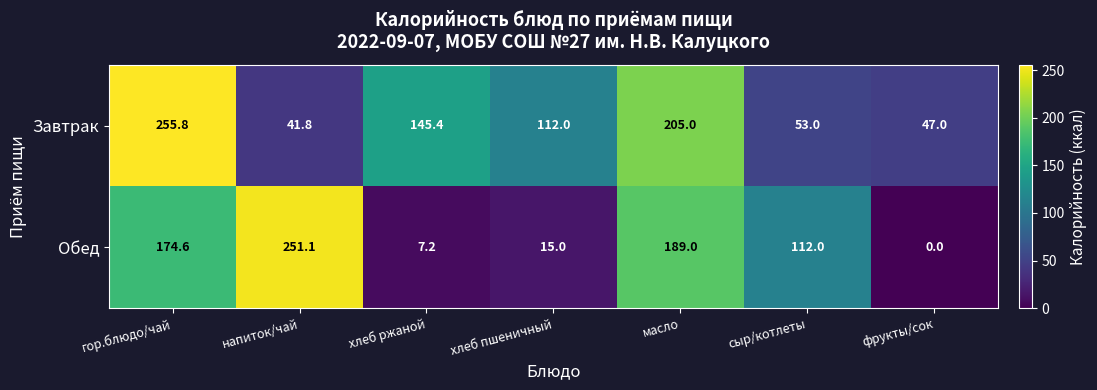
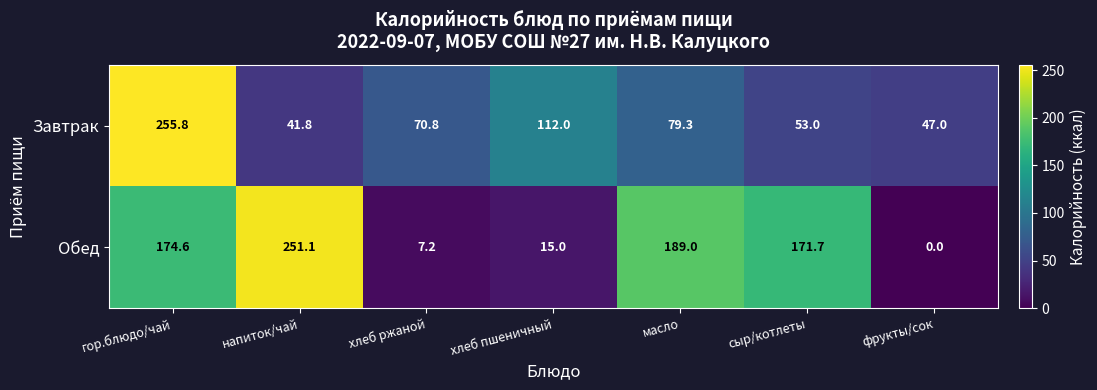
Завтрак, хлеб ржаной: 145.4 -> 70.8
Завтрак, масло: 205.0 -> 79.3
Обед, сыр/котлеты: 112.0 -> 171.7
